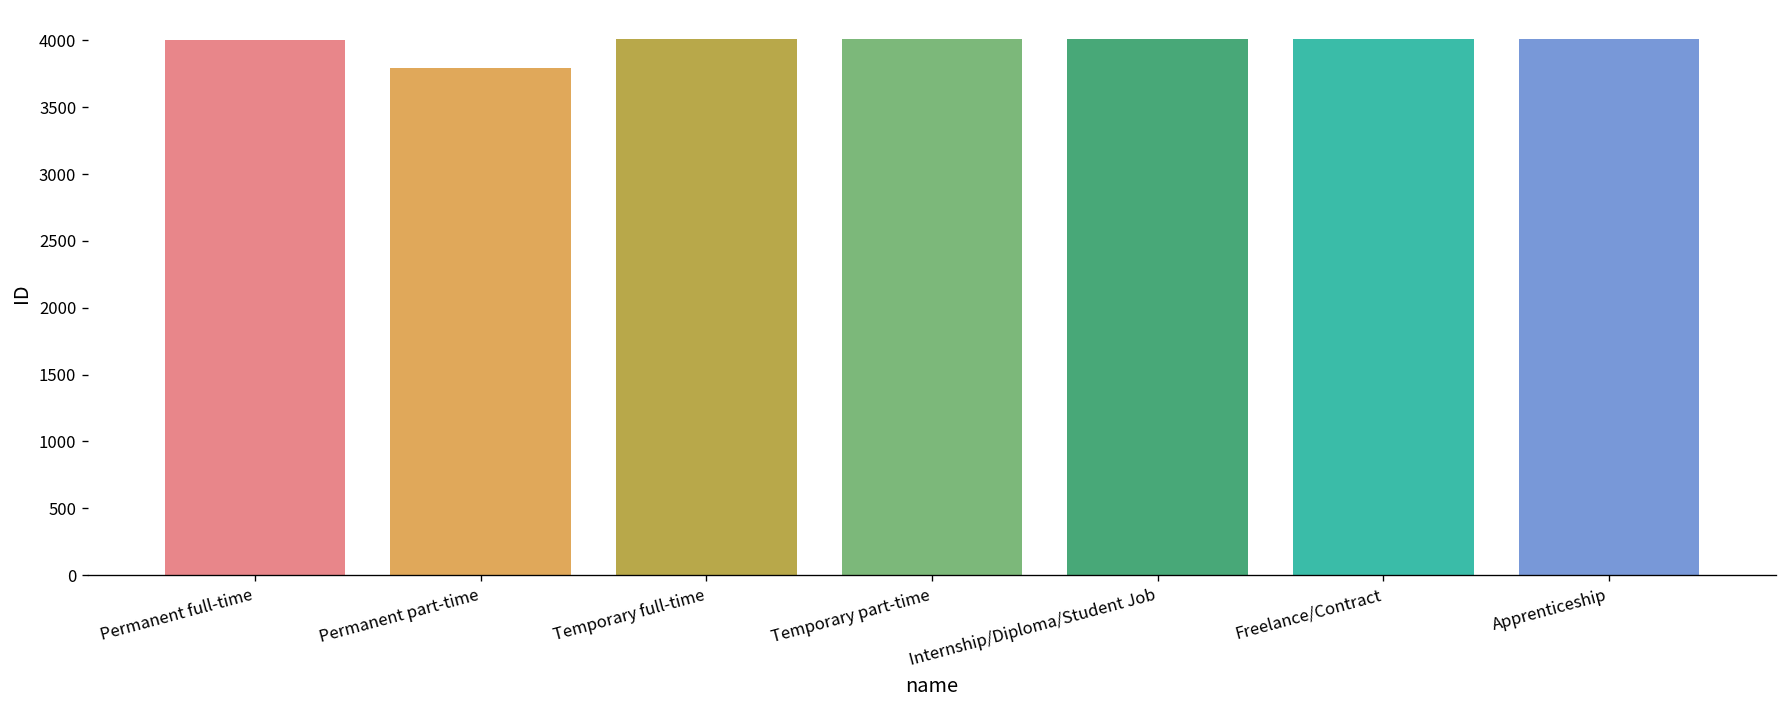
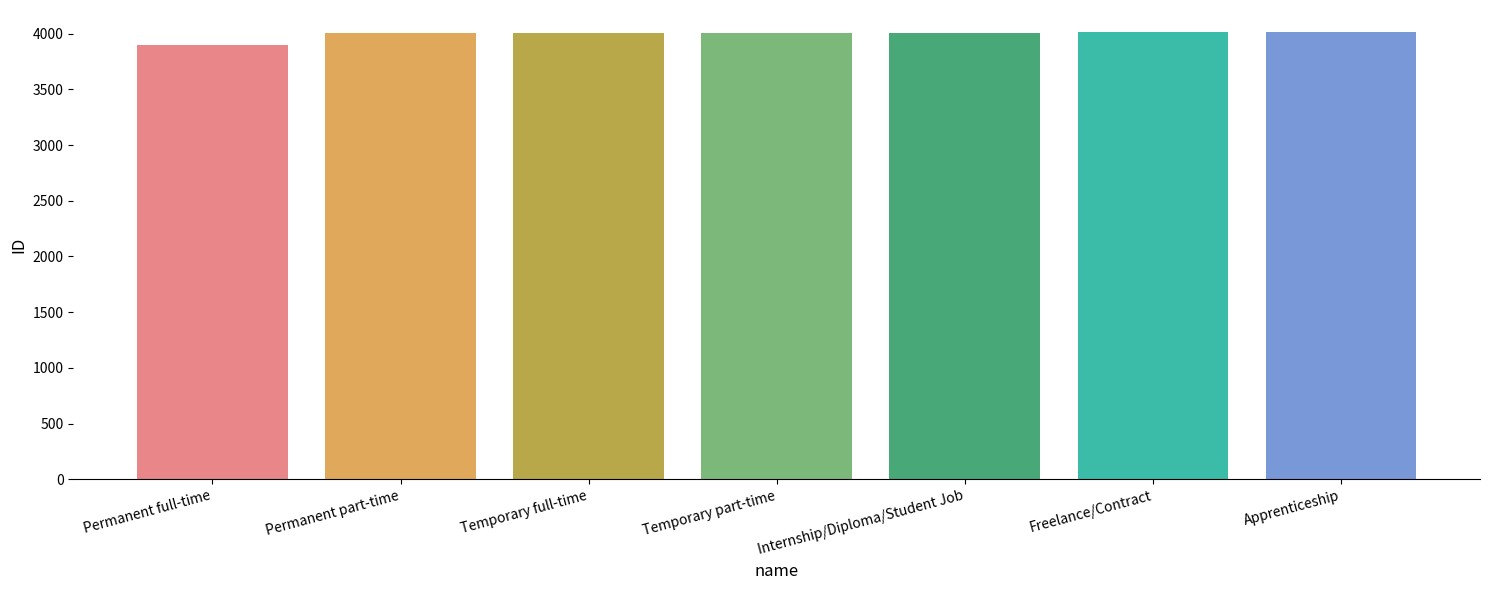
Permanent full-time: 4010 -> 3900
Permanent part-time: 3800 -> 4010
